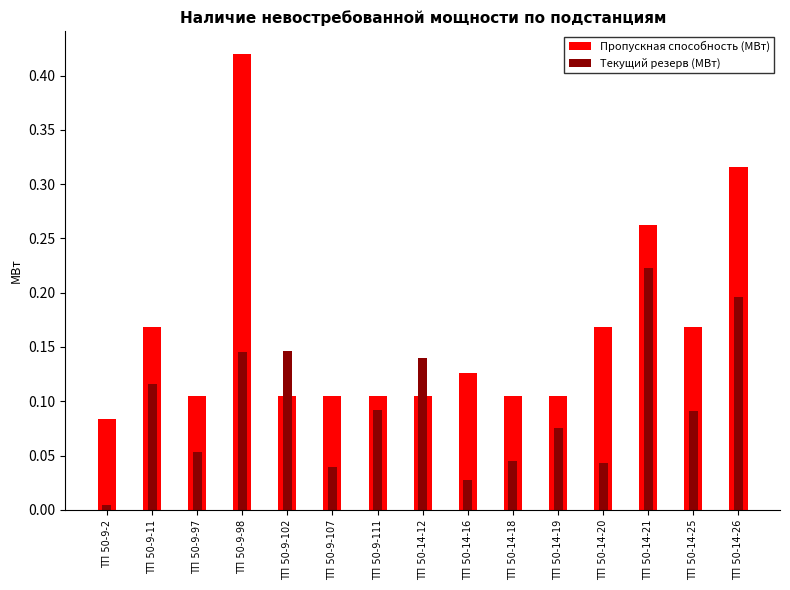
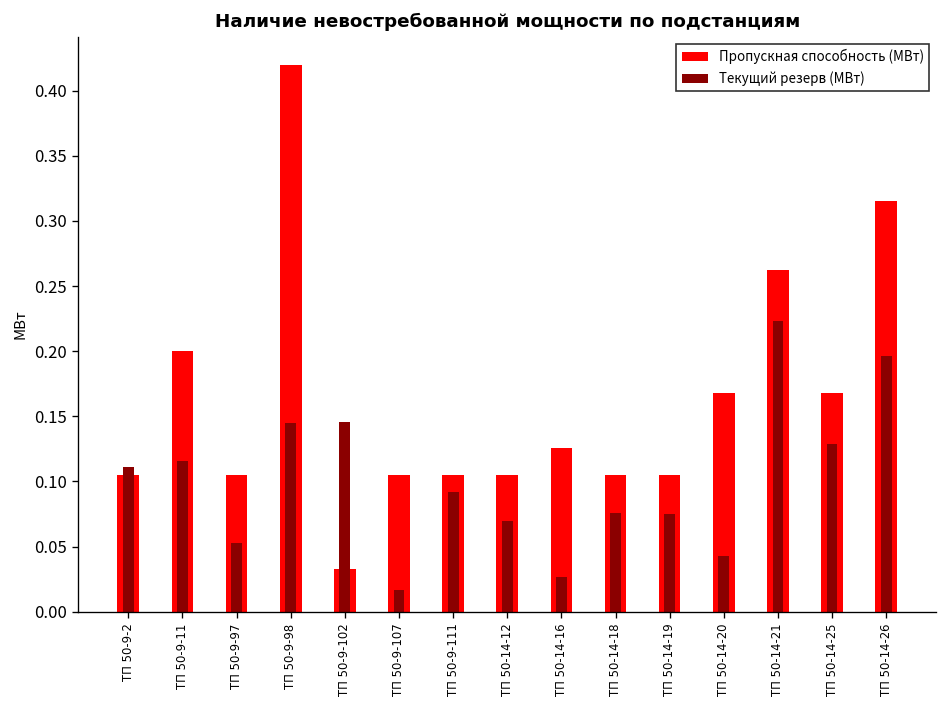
Пропускная способность (МВт), ТП 50-9-2: 0.084 -> 0.105
Текущий резерв (МВт), ТП 50-9-2: 0.004 -> 0.111
Пропускная способность (МВт), ТП 50-9-11: 0.168 -> 0.200
Пропускная способность (МВт), ТП 50-9-102: 0.105 -> 0.033
Текущий резерв (МВт), ТП 50-9-107: 0.039 -> 0.017
Текущий резерв (МВт), ТП 50-14-12: 0.14 -> 0.07
Текущий резерв (МВт), ТП 50-14-18: 0.045 -> 0.076
Текущий резерв (МВт), ТП 50-14-25: 0.091 -> 0.129
